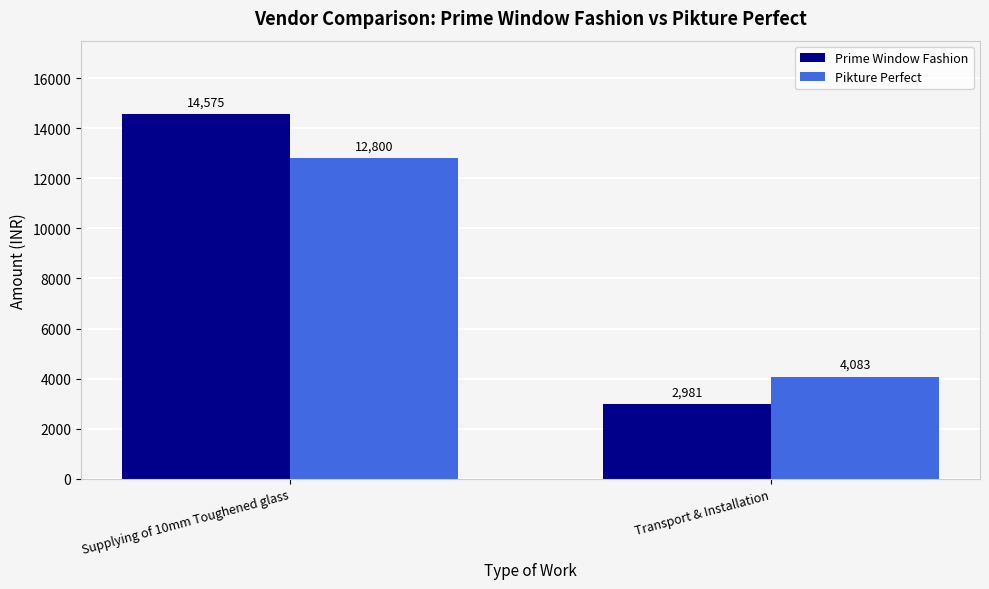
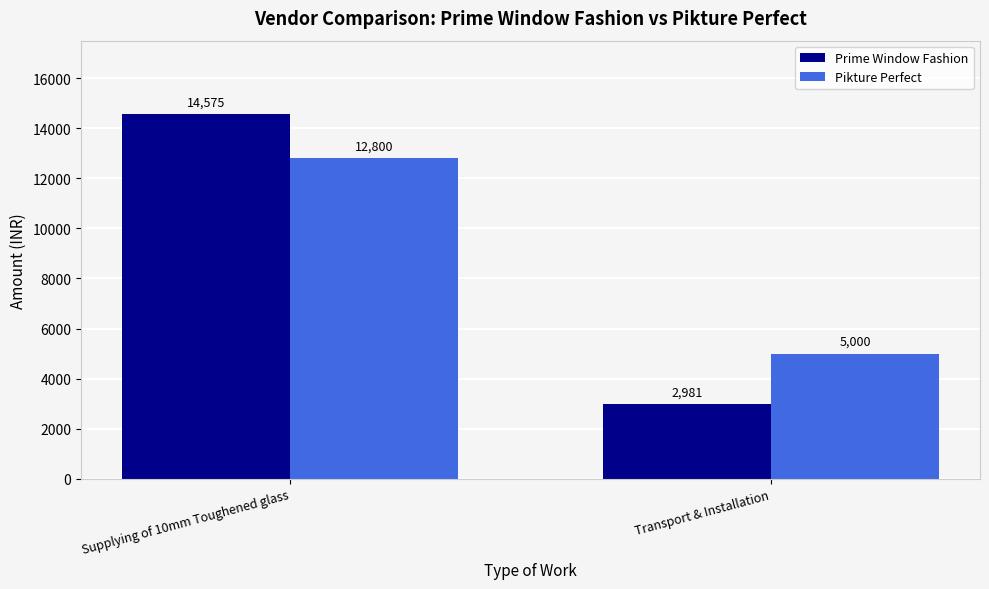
Pikture Perfect, Transport & Installation: 4,083 -> 5,000
